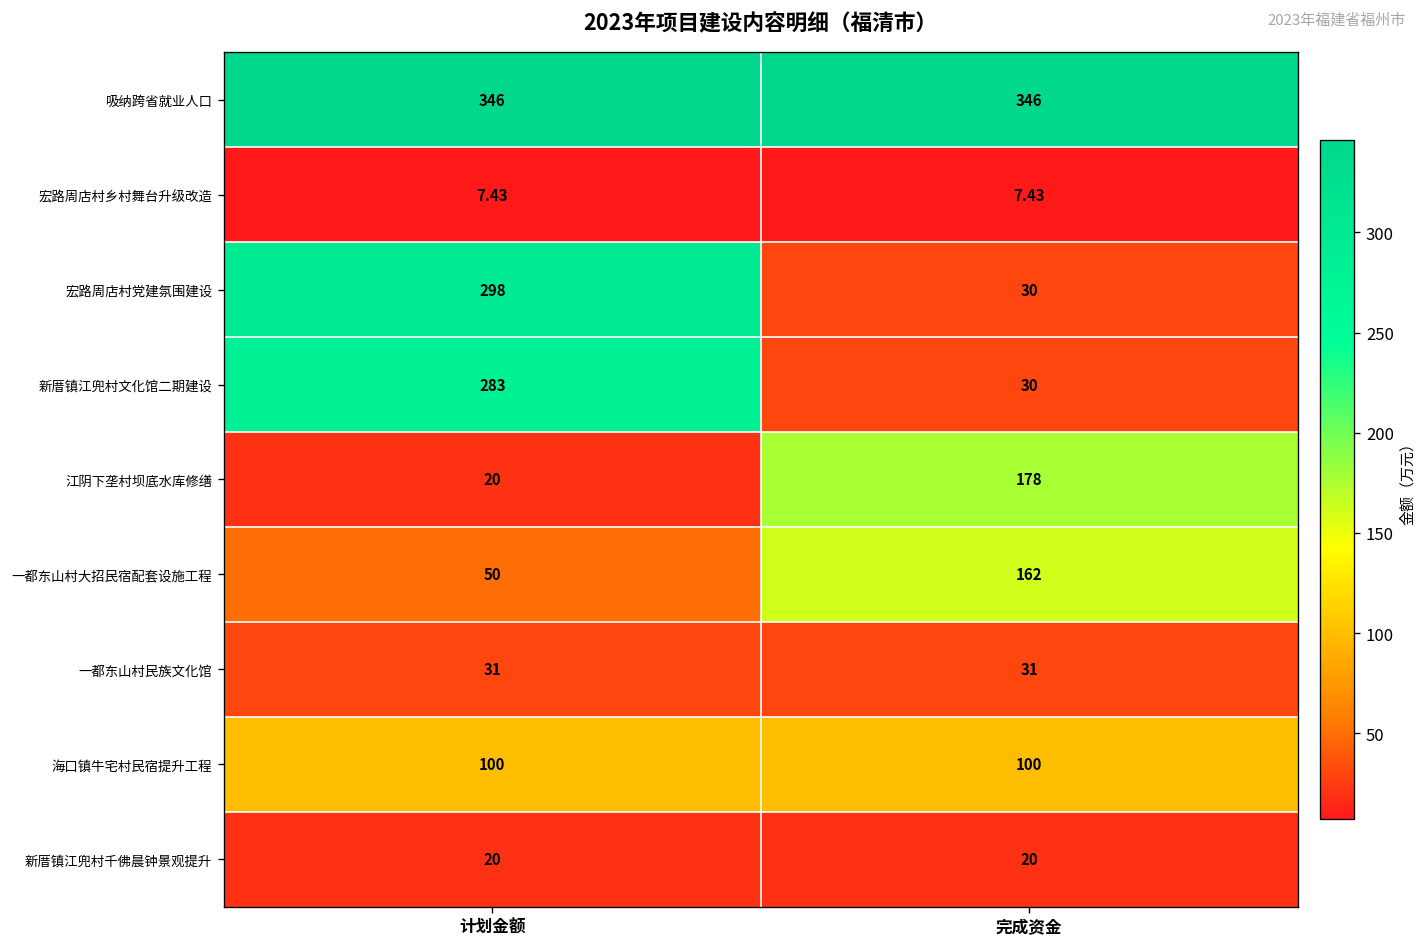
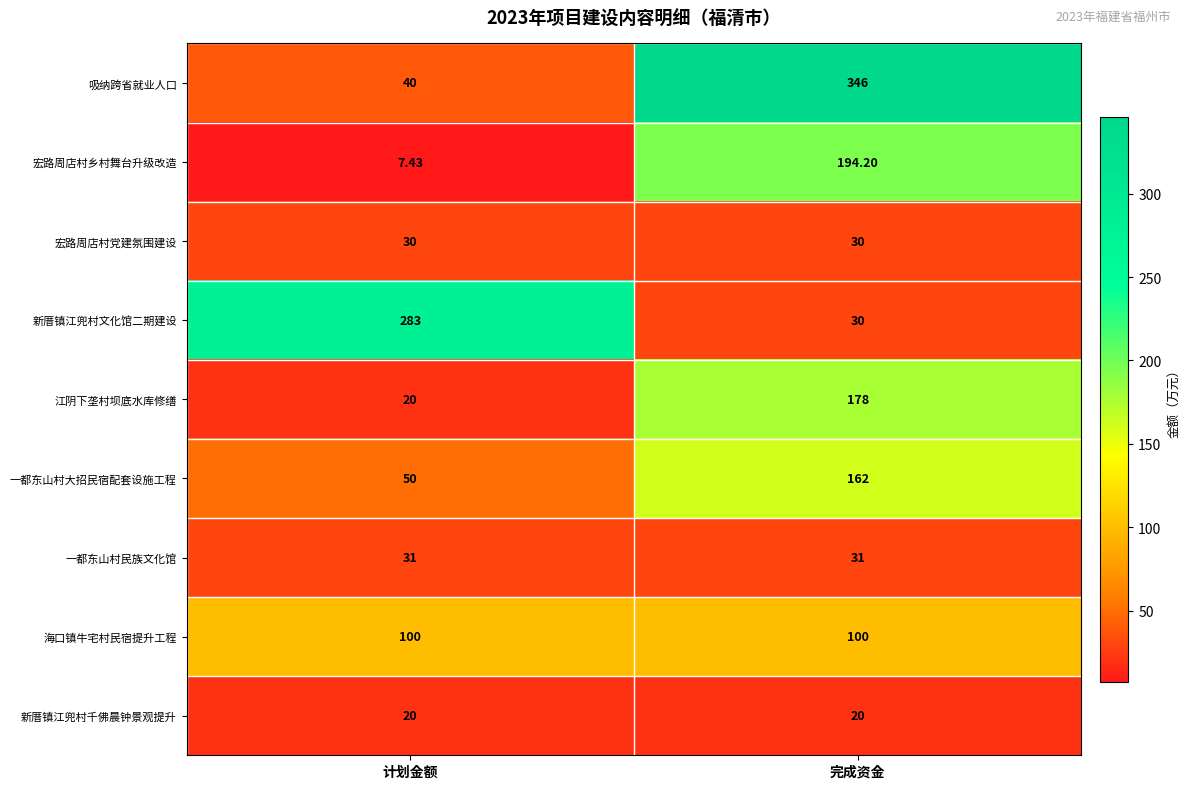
吸纳跨省就业人口, 计划金额: 346 -> 40
宏路周店村乡村舞台升级改造, 完成资金: 7.43 -> 194.20
宏路周店村党建氛围建设, 计划金额: 298 -> 30
